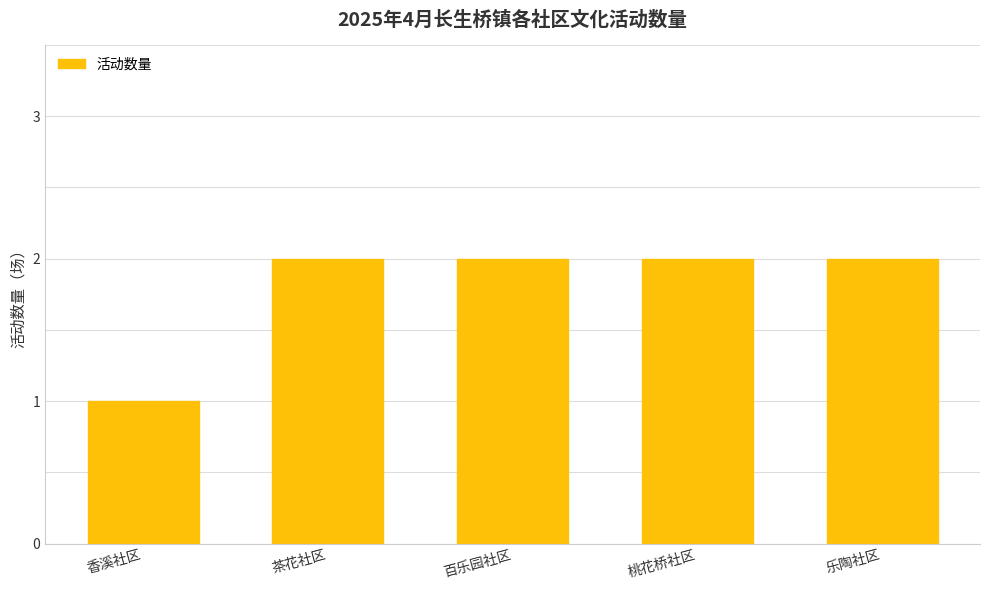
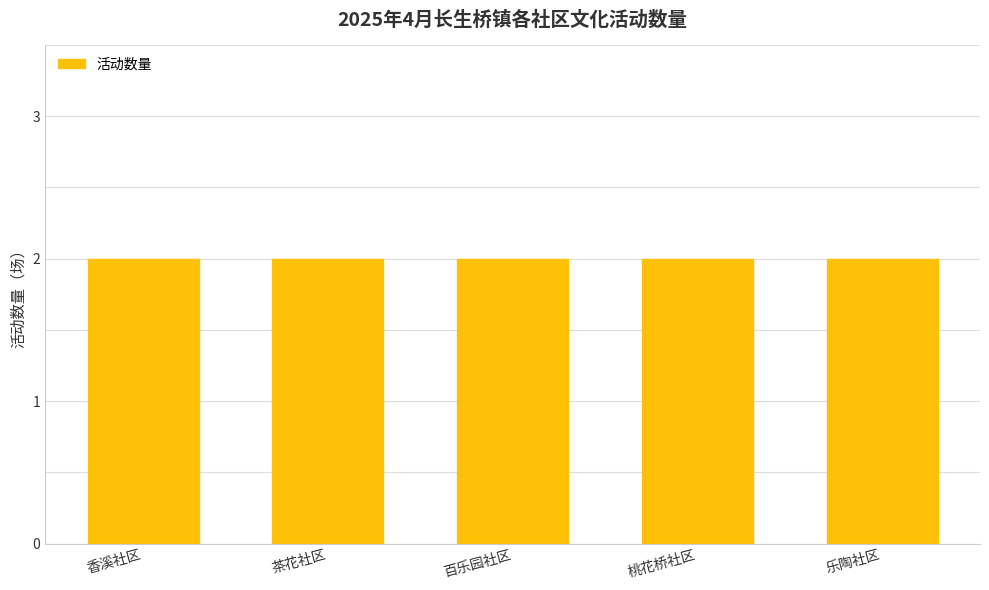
香溪社区: 1 -> 2
